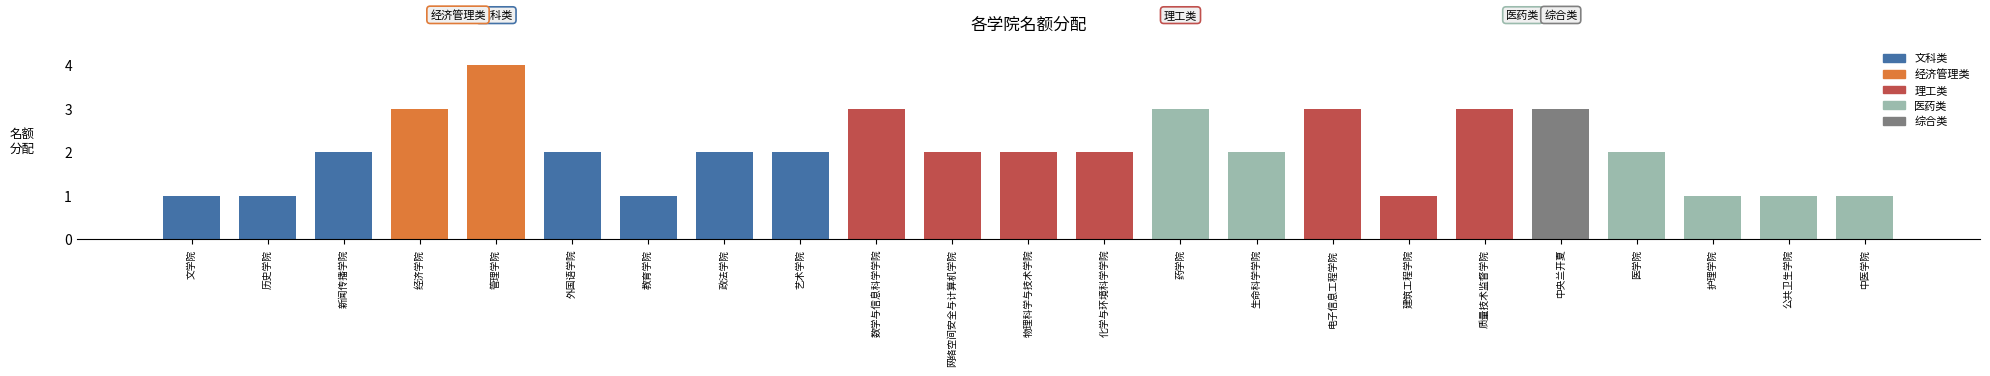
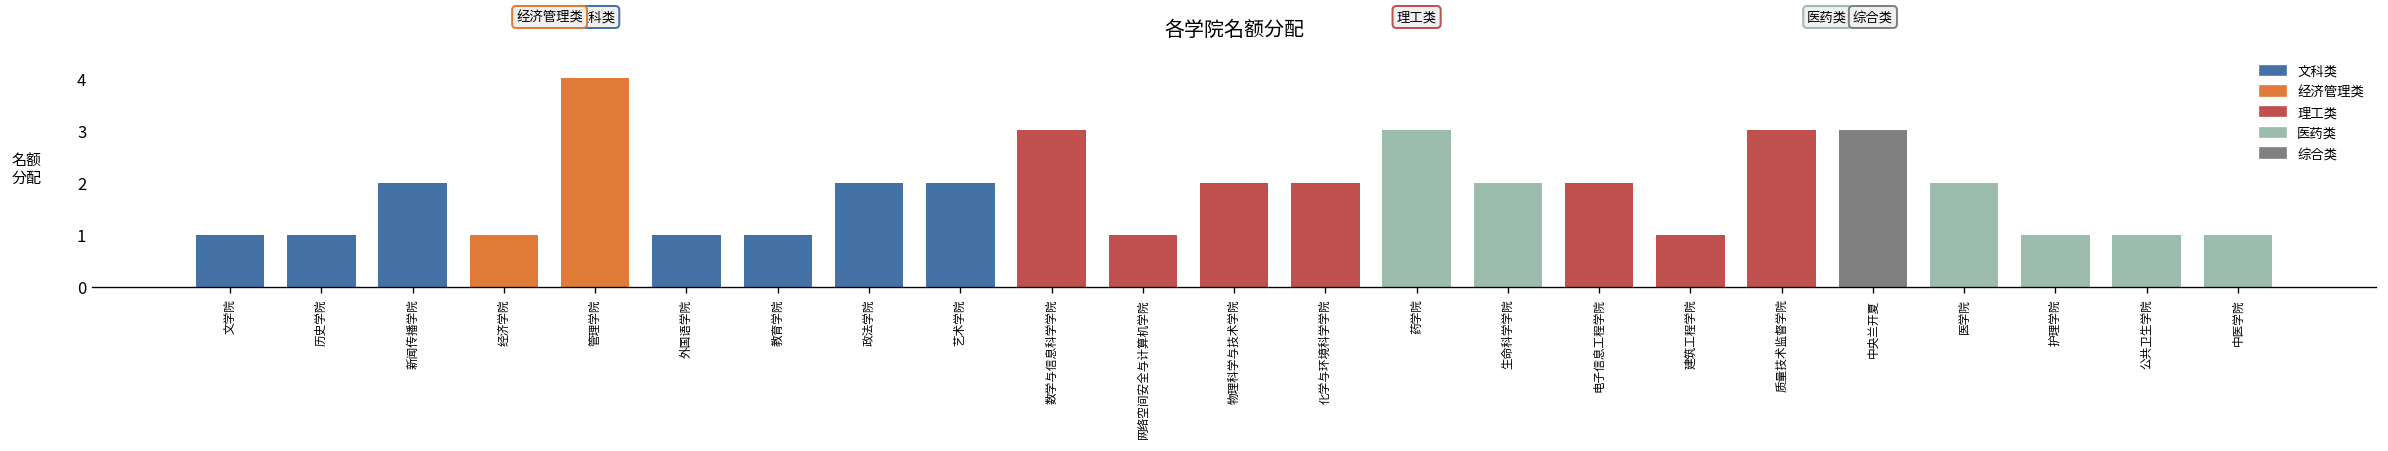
经济学院: 3 -> 1
外国语学院: 2 -> 1
网络空间安全与计算机学院: 2 -> 1
电子信息工程学院: 3 -> 2
